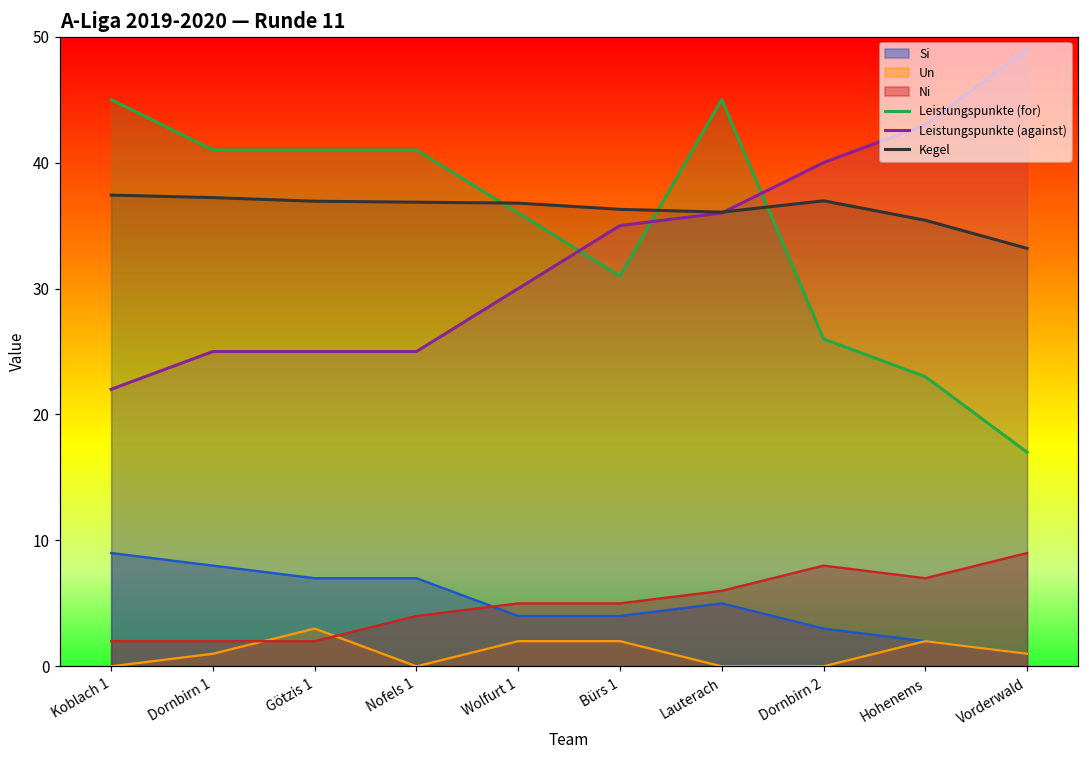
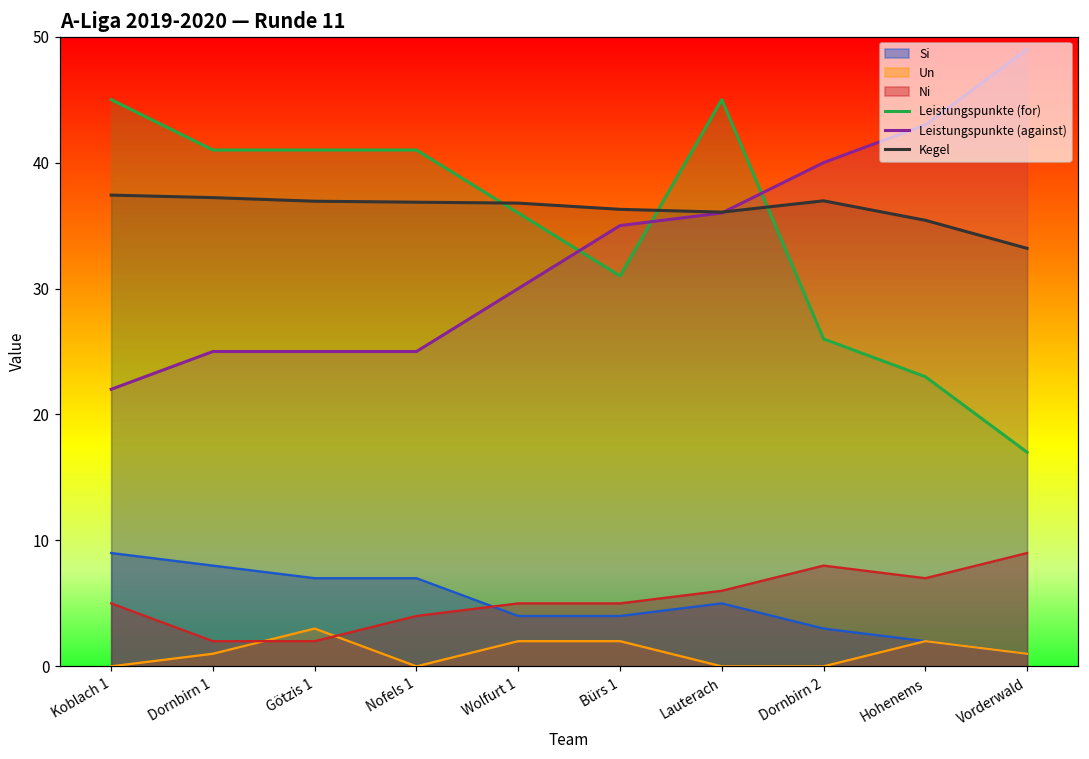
Ni, Koblach 1: 2 -> 5
